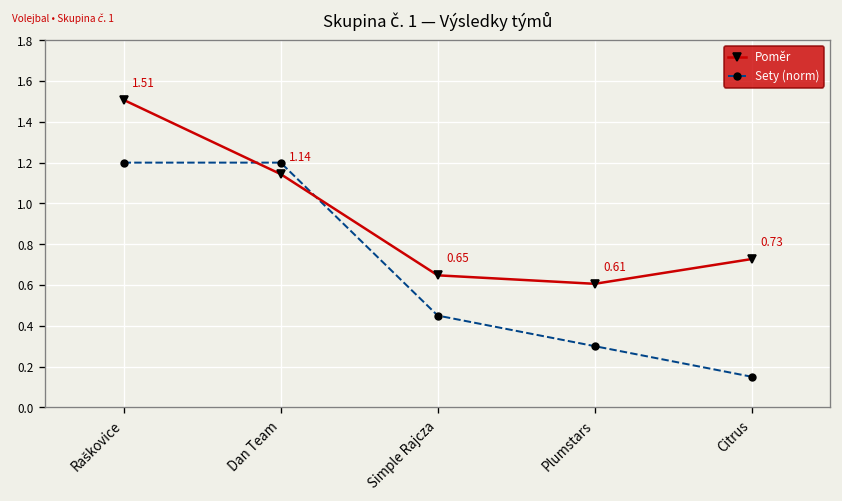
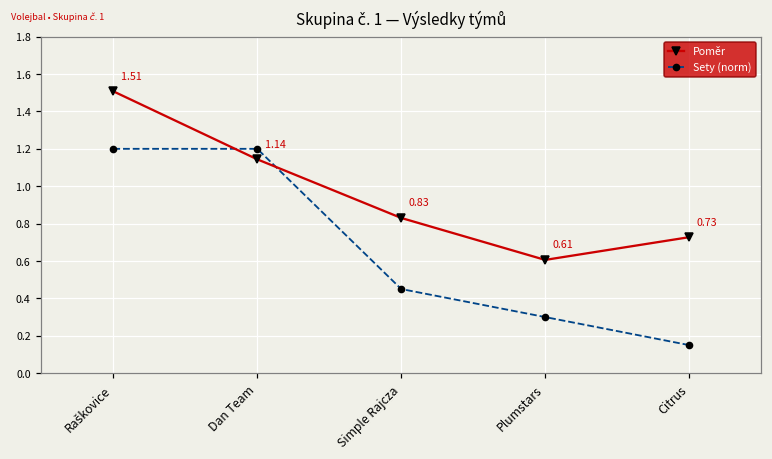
Poměr, Simple Rajcza: 0.65 -> 0.83
